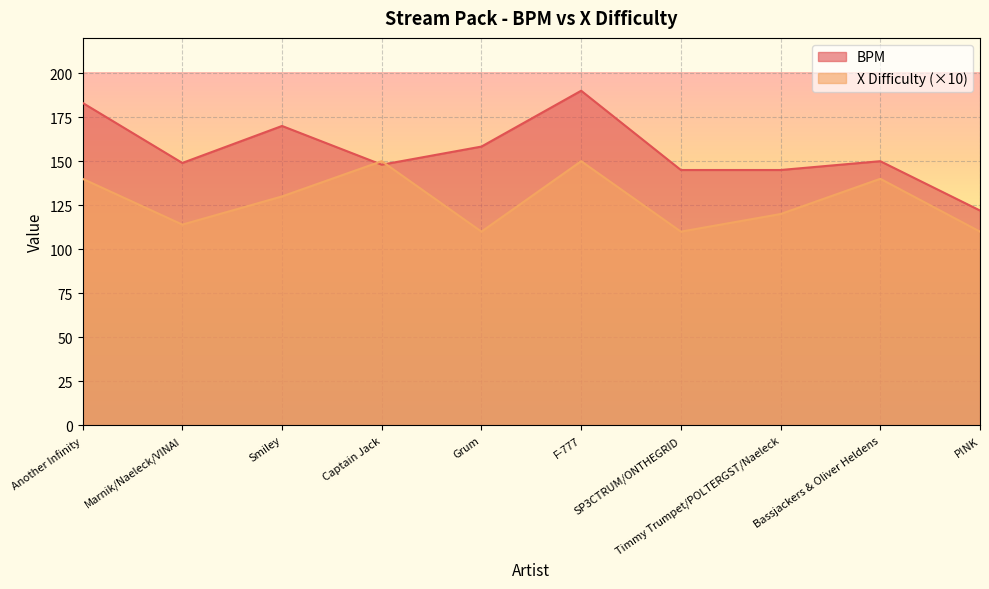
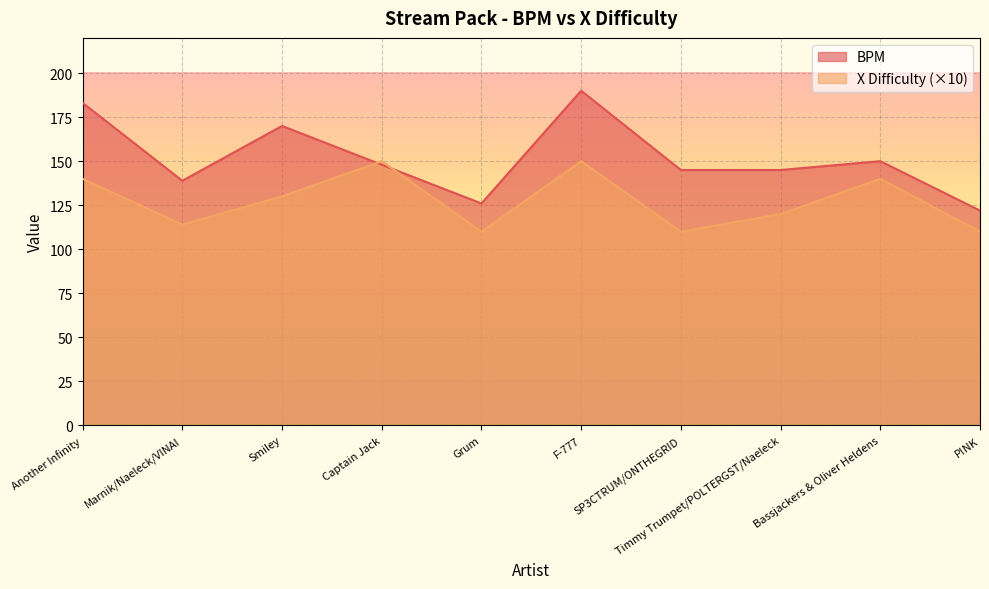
BPM, Marnik/Naeleck/VINAI: 149 -> 139
BPM, Grum: 158 -> 126
